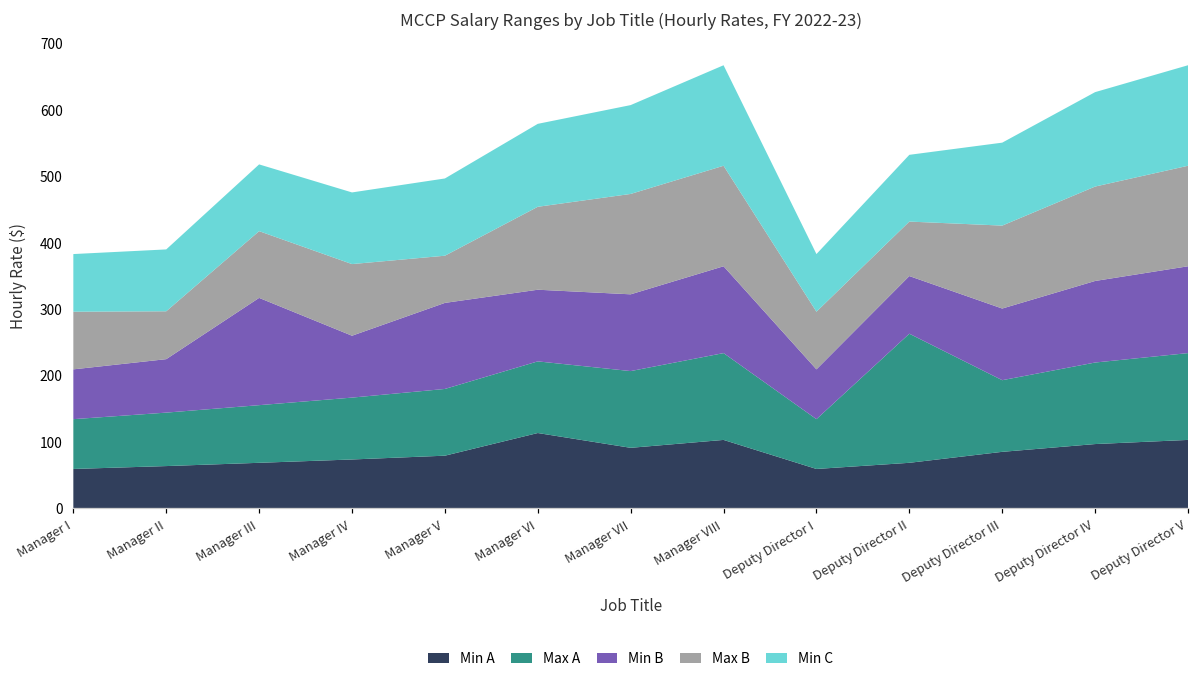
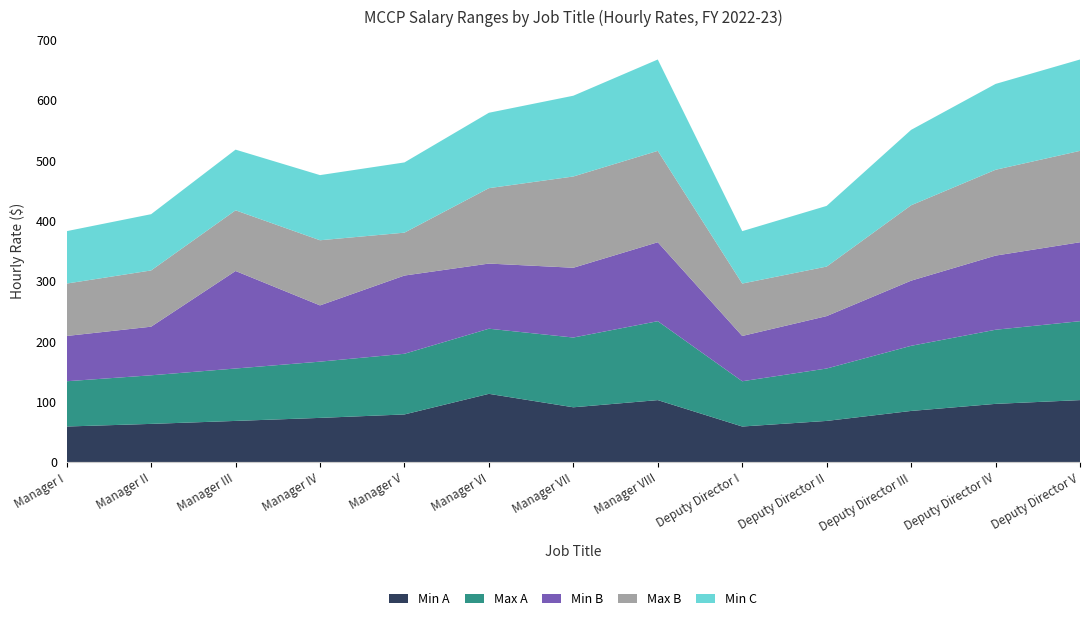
Max B, Manager II: 70 -> 90
Max A, Deputy Director II: 190 -> 90
